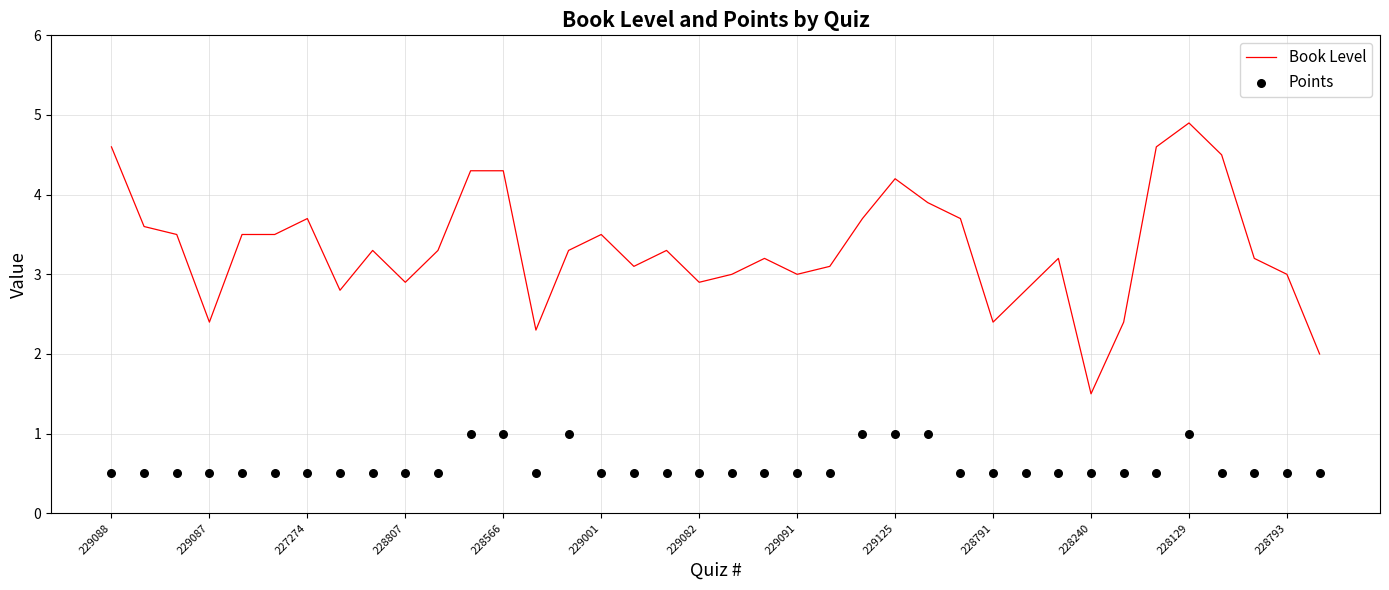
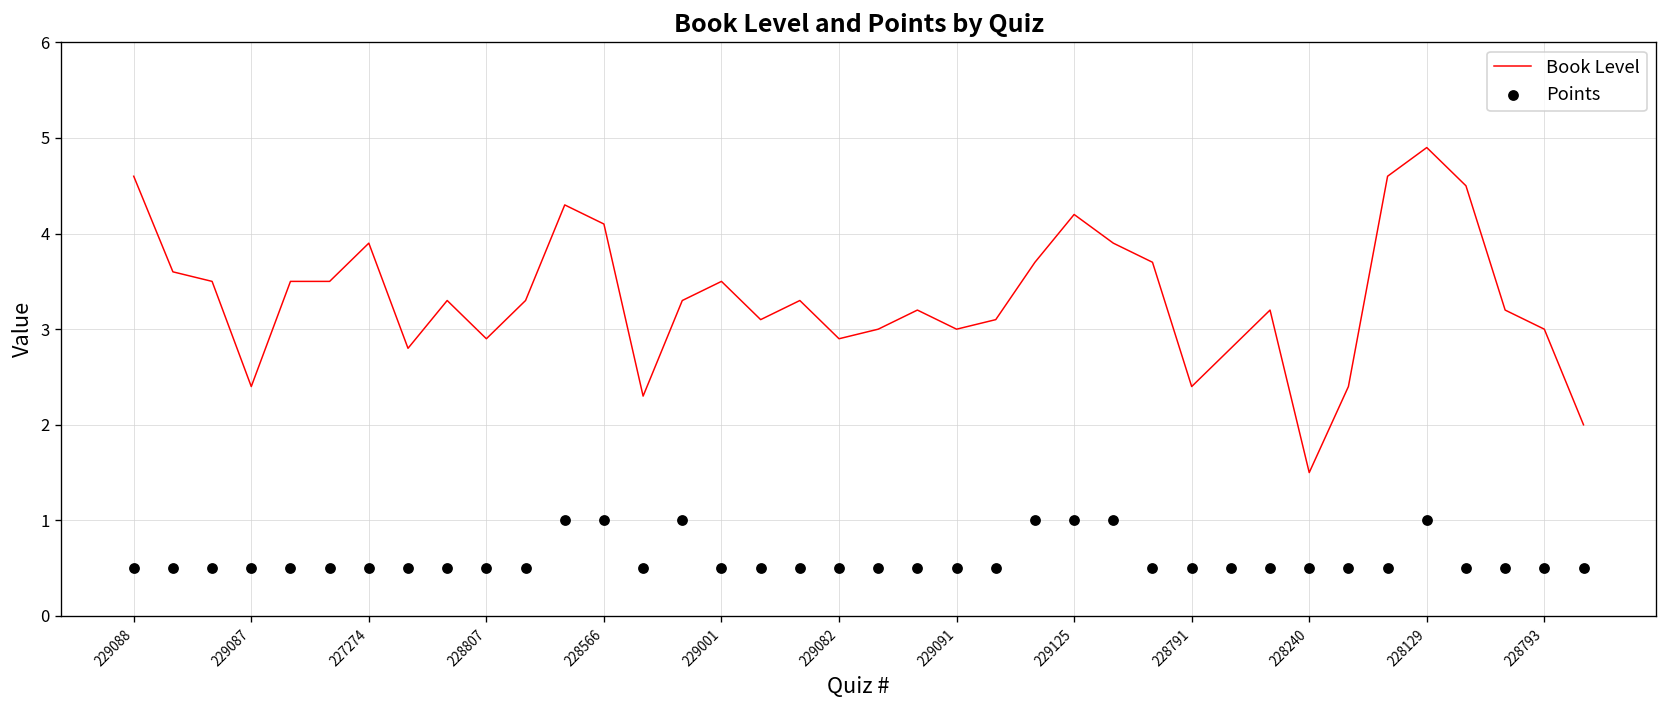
Book Level, 227274: 3.7 -> 3.9
Book Level, 228566: 4.3 -> 4.1
